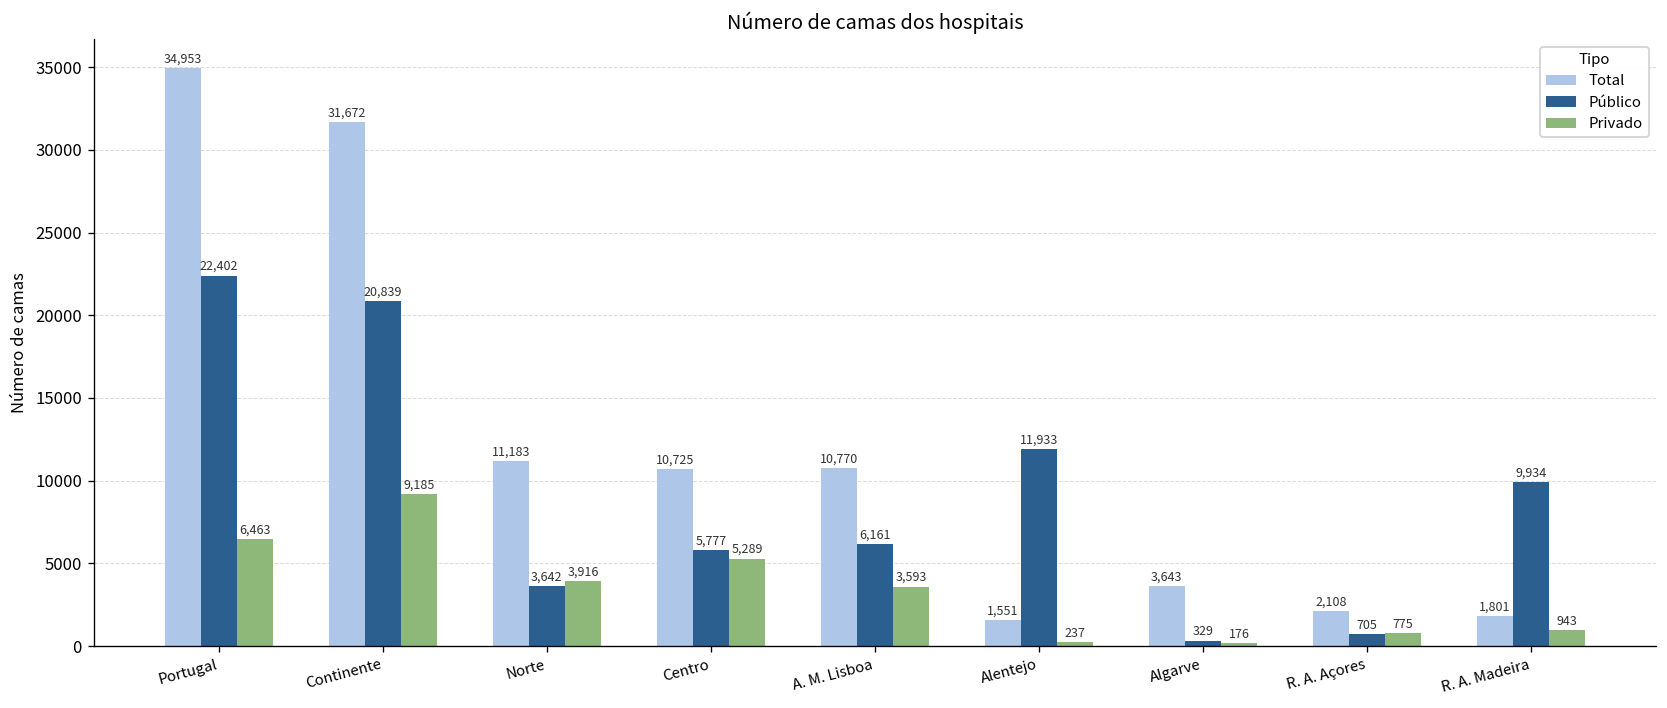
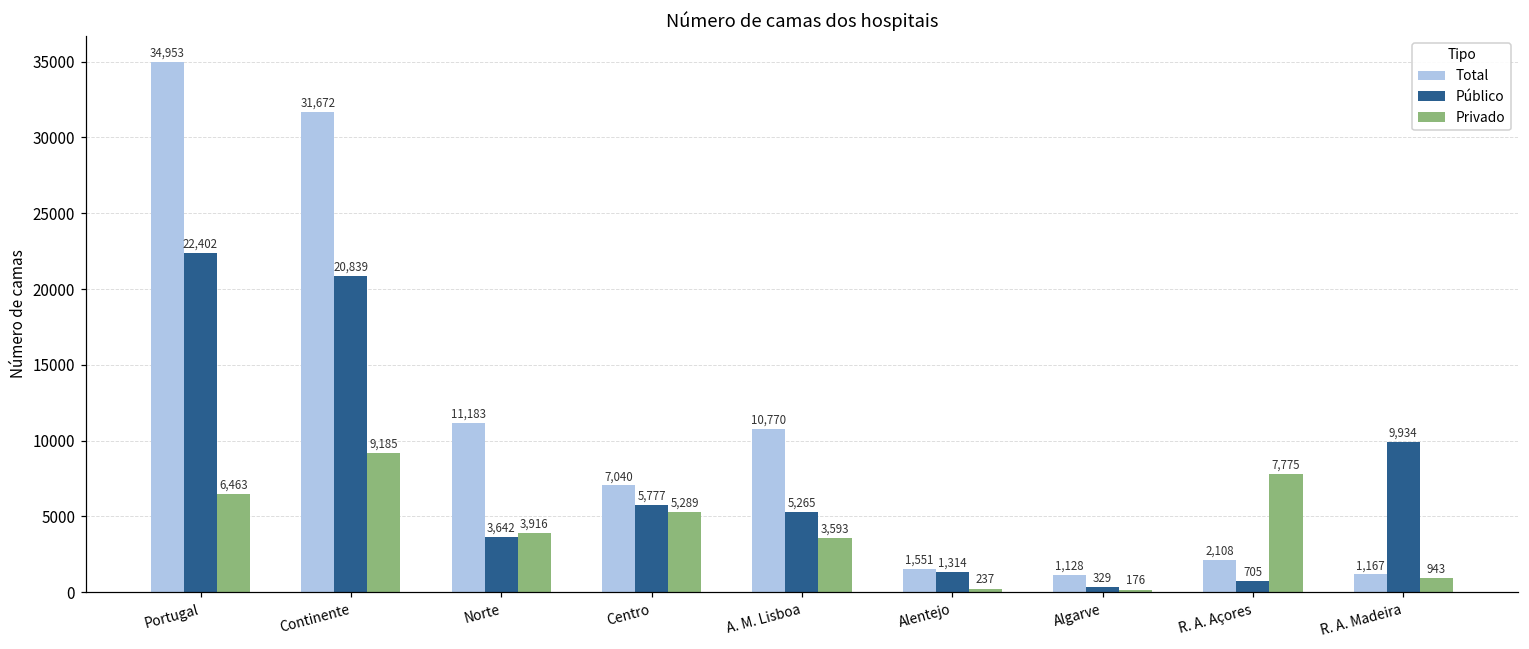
Total, Centro: 10,725 -> 7,040
Público, A. M. Lisboa: 6,161 -> 5,265
Público, Alentejo: 11,933 -> 1,314
Total, Algarve: 3,643 -> 1,128
Privado, R. A. Açores: 775 -> 7,775
Total, R. A. Madeira: 1,801 -> 1,167
